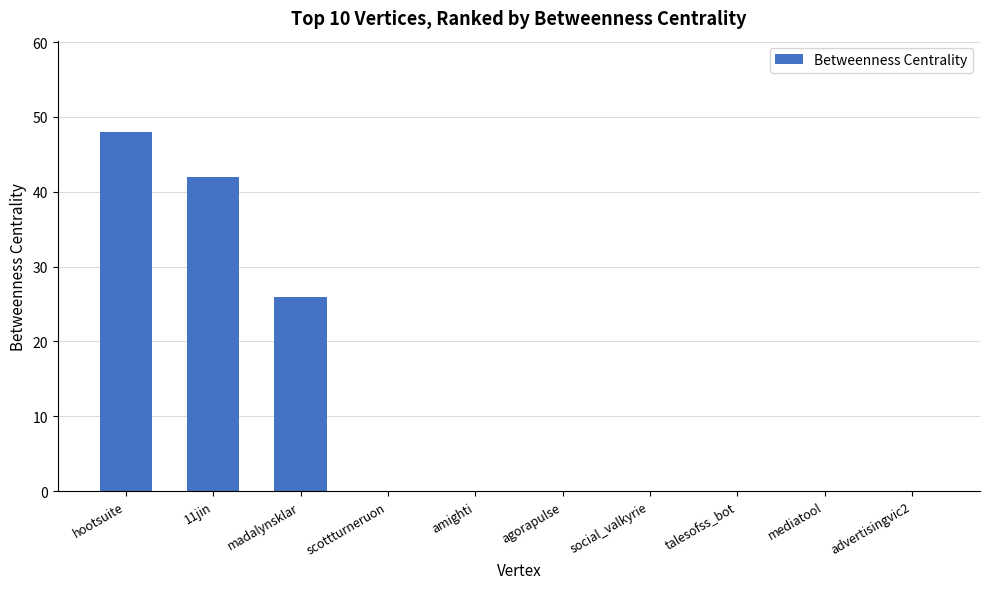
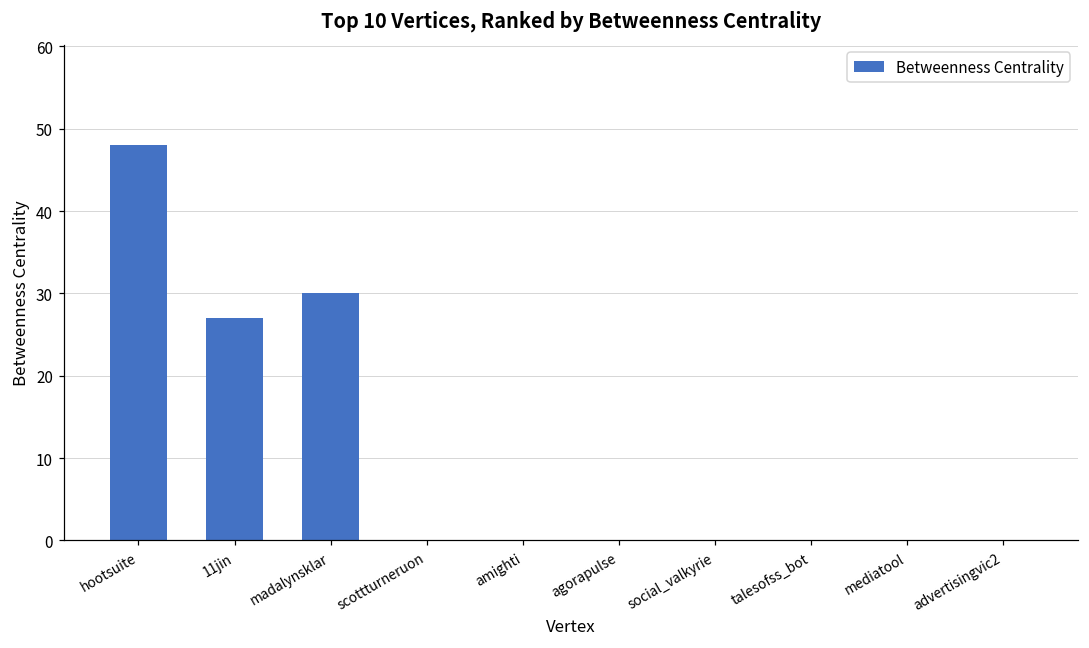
11jin: 42 -> 27
madalynsklar: 26 -> 30
